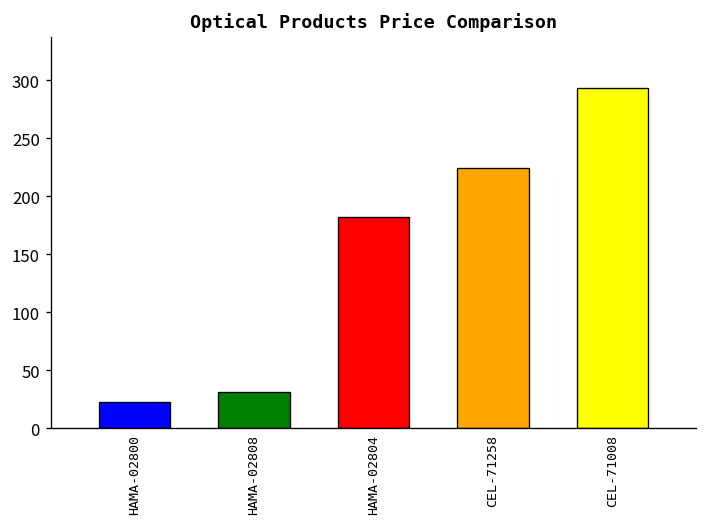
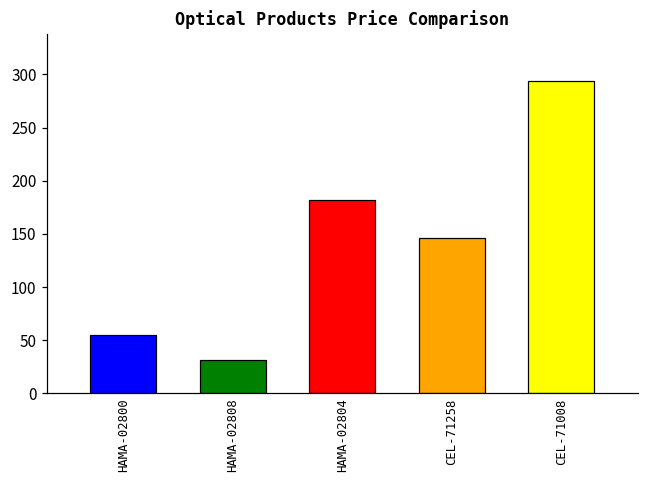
HAMA-02800: 20 -> 50
CEL-71258: 220 -> 150
